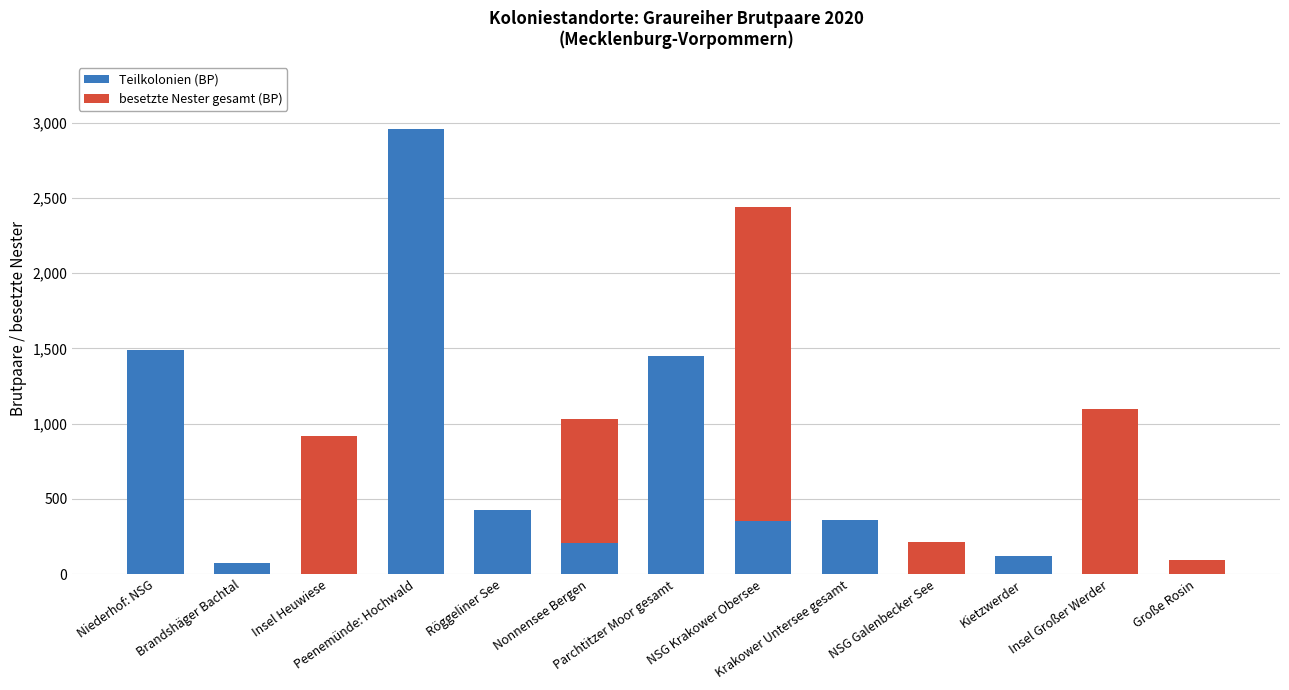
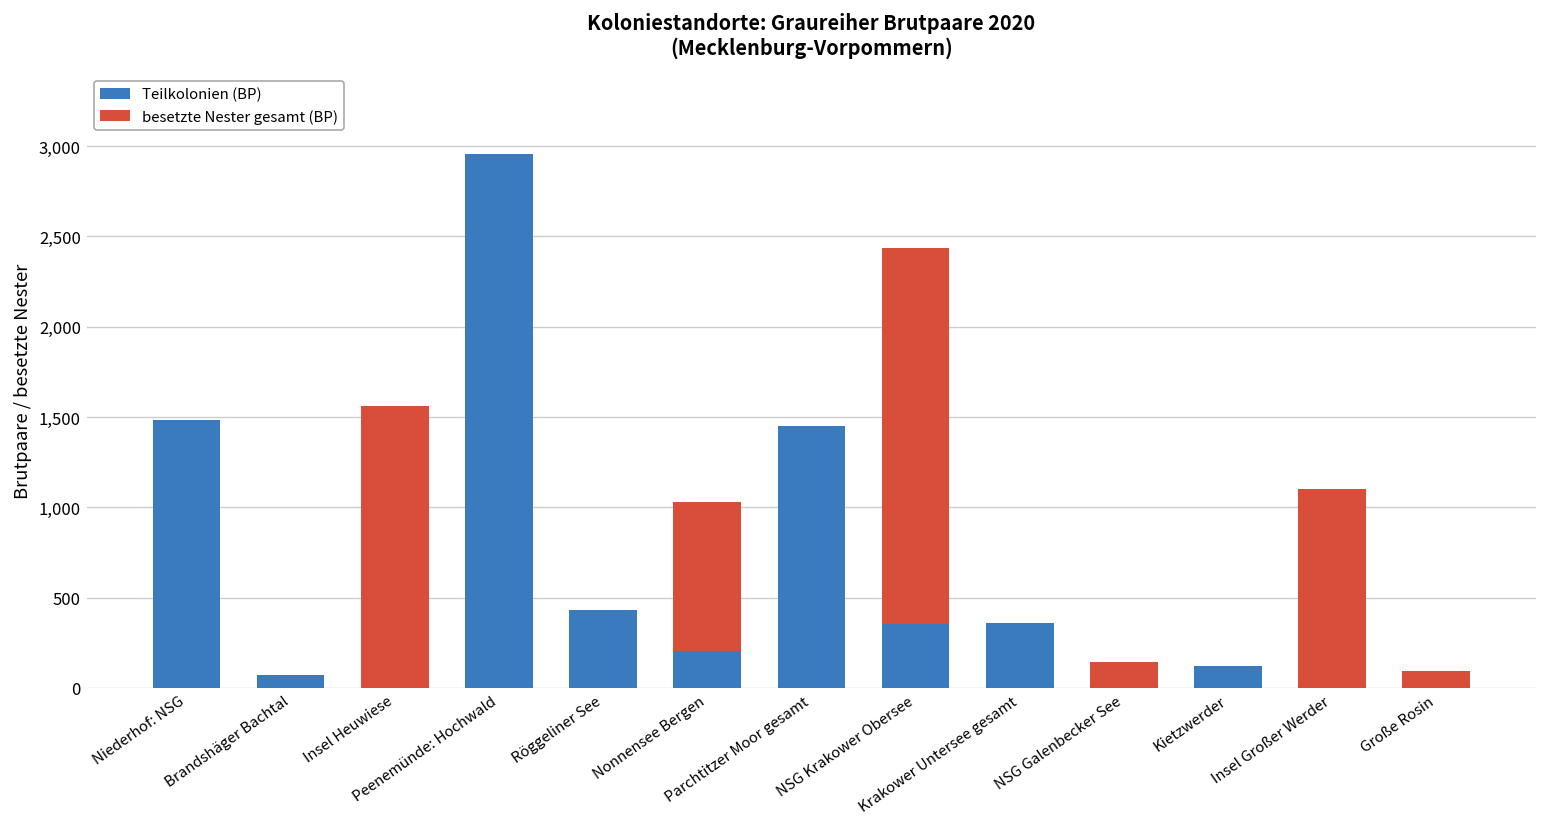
besetzte Nester gesamt (BP), Insel Heuwiese: 920 -> 1,560
besetzte Nester gesamt (BP), NSG Galenbecker See: 210 -> 140
